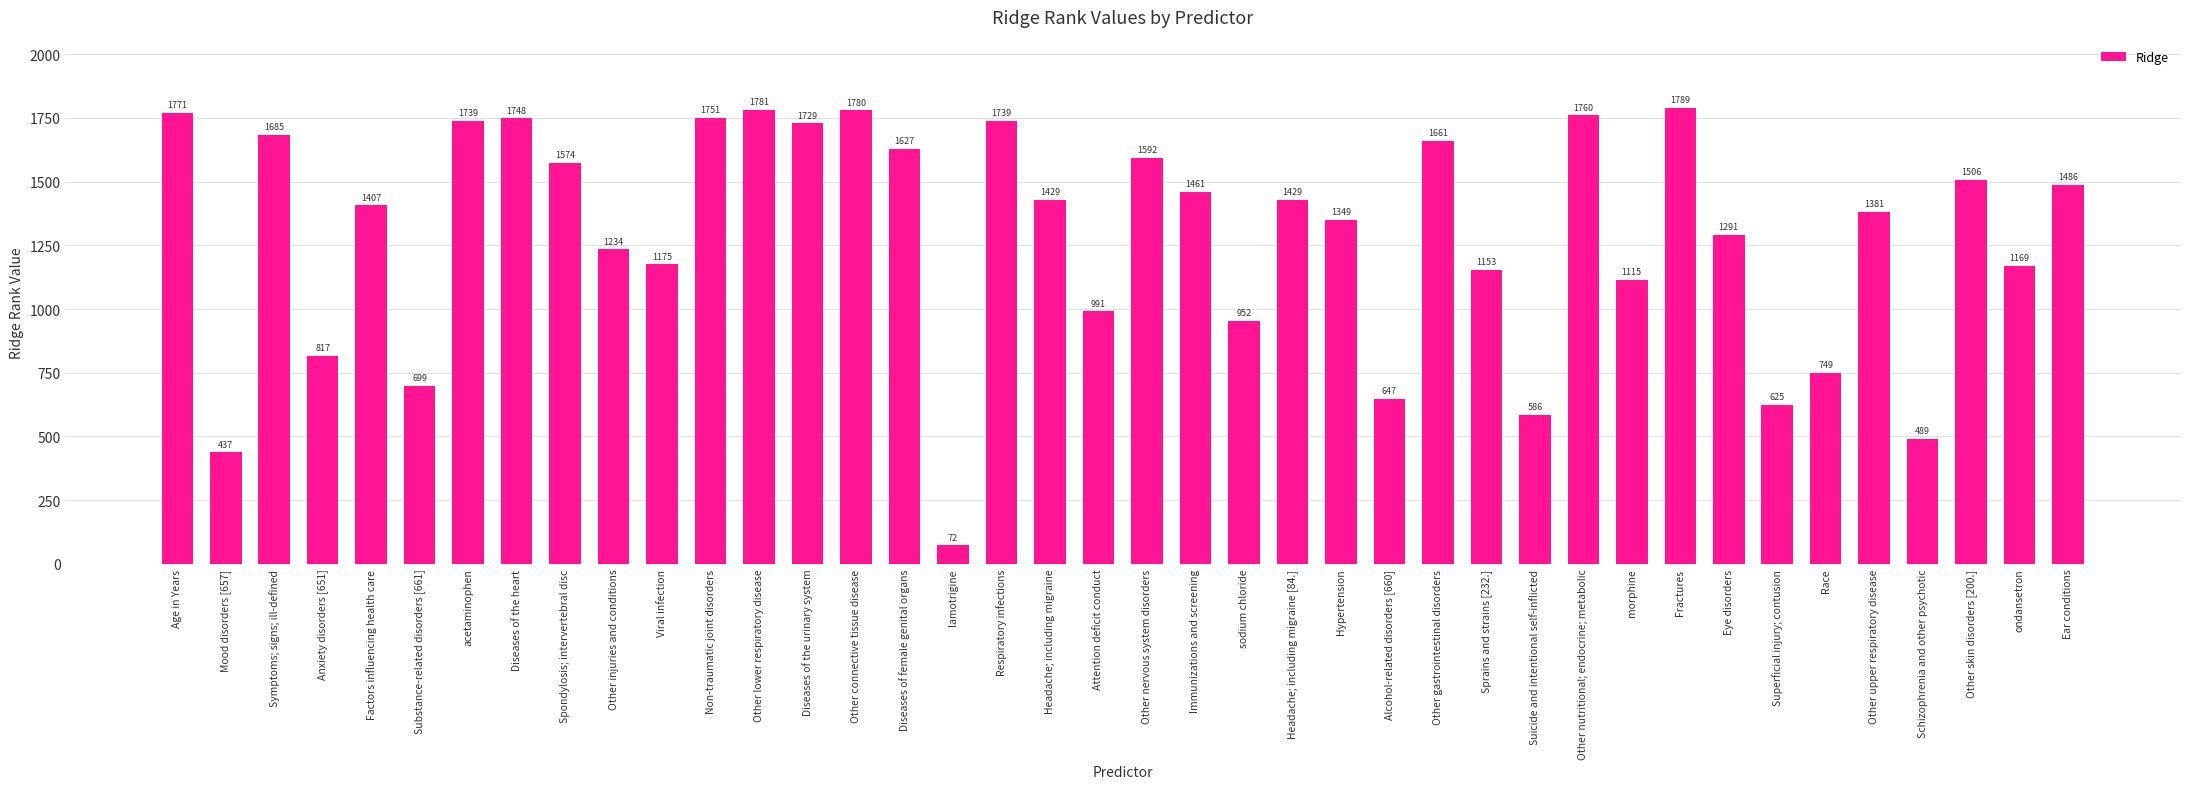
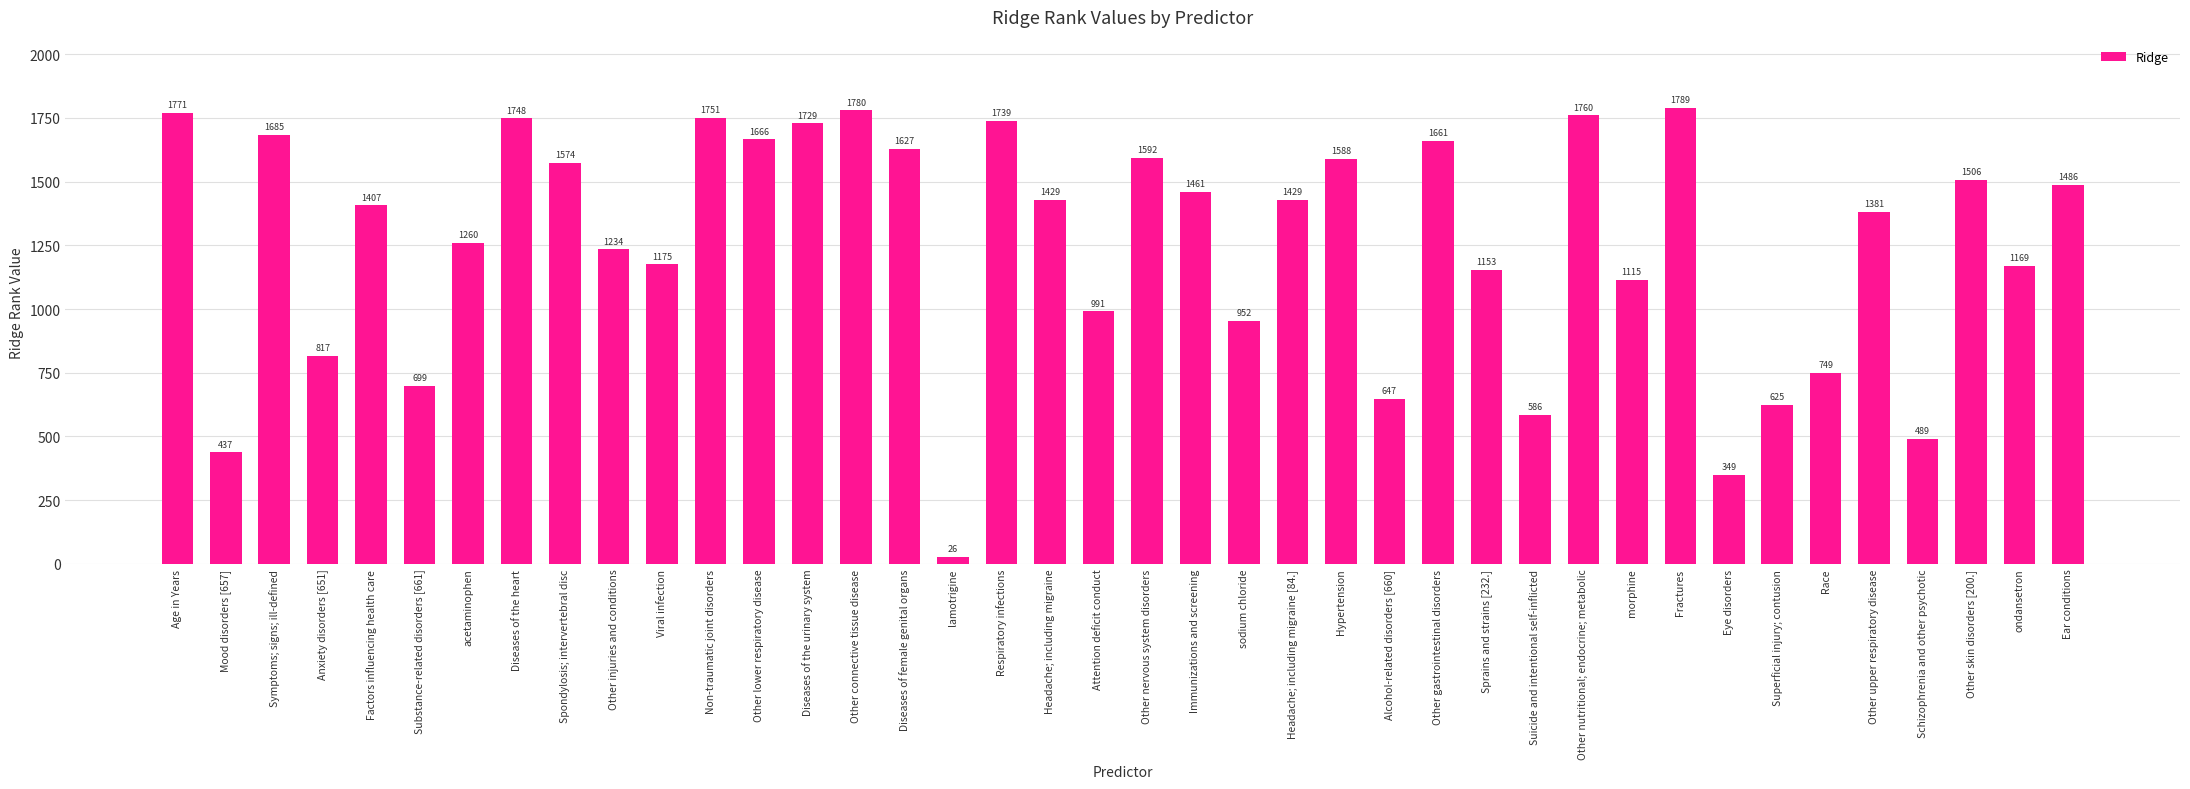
acetaminophen: 1739 -> 1260
Other lower respiratory disease: 1781 -> 1666
lamotrigine: 72 -> 26
Hypertension: 1349 -> 1588
Eye disorders: 1291 -> 349
